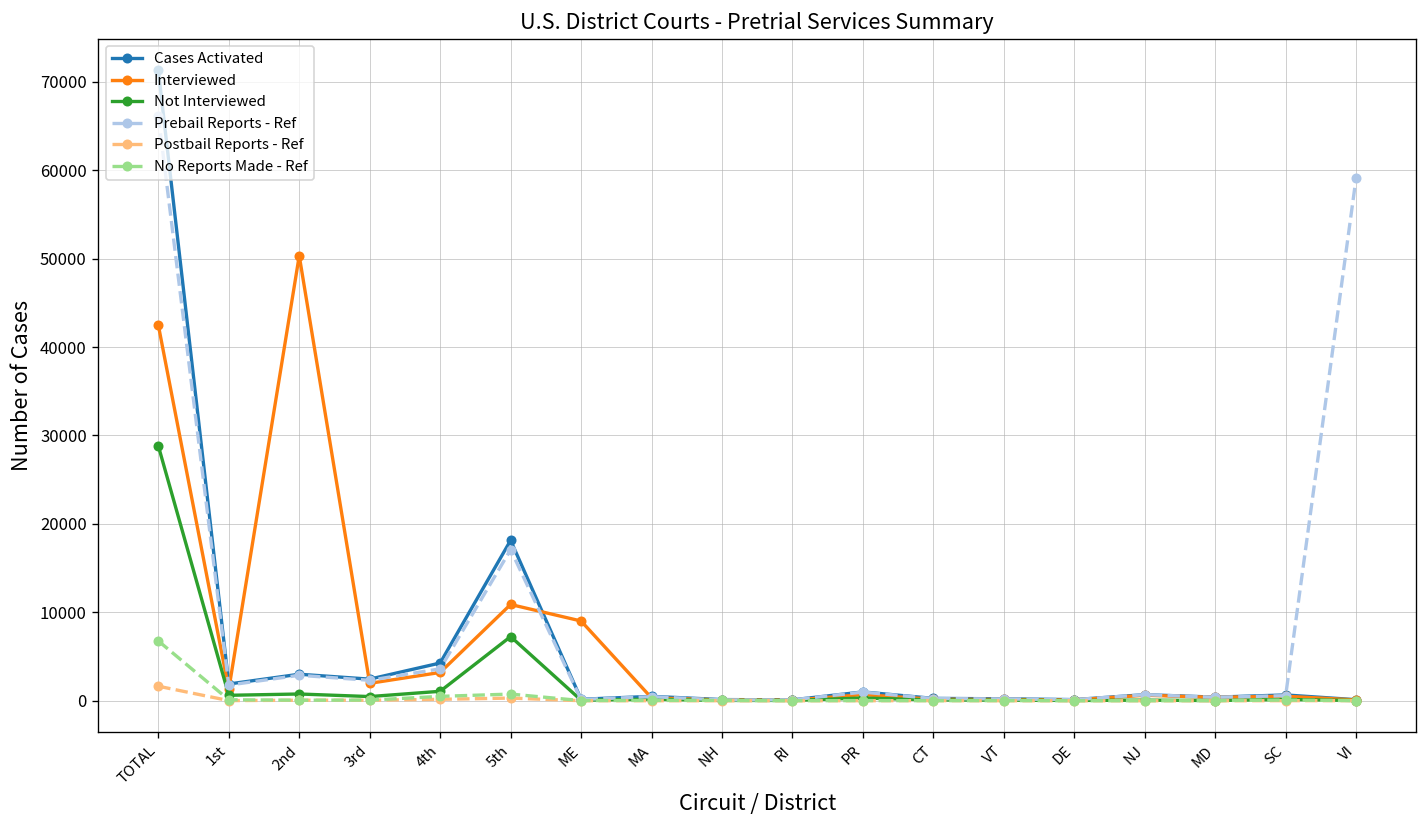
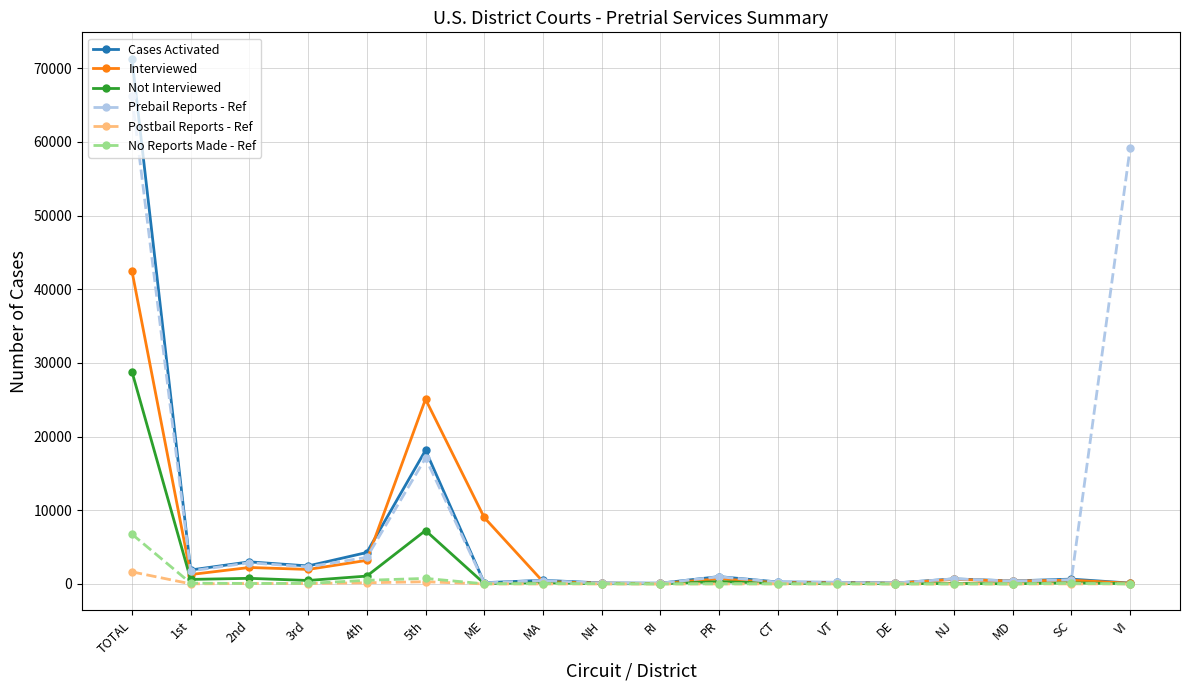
Interviewed, 2nd: 50000 -> 2000
Interviewed, 5th: 11000 -> 25000
